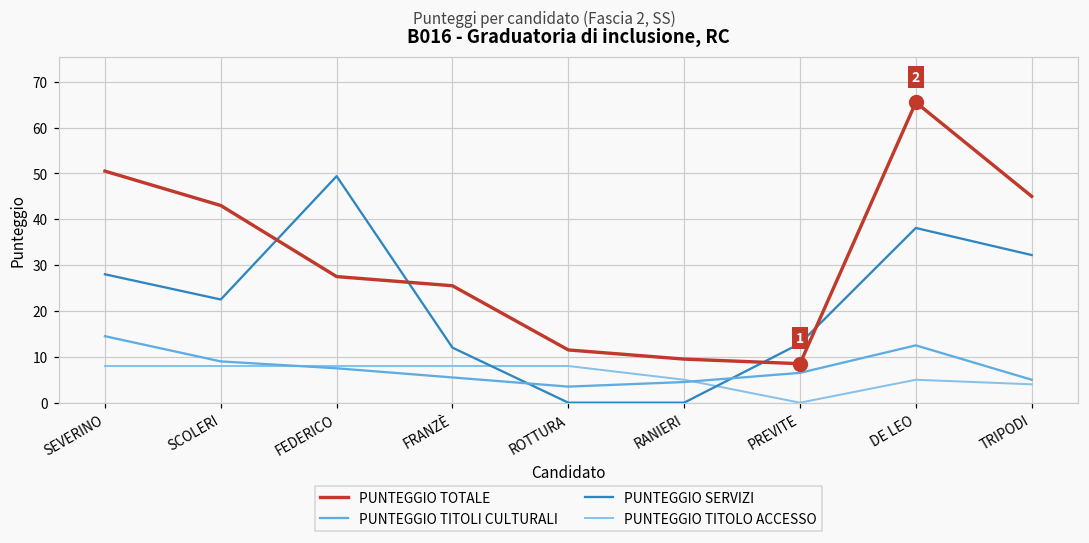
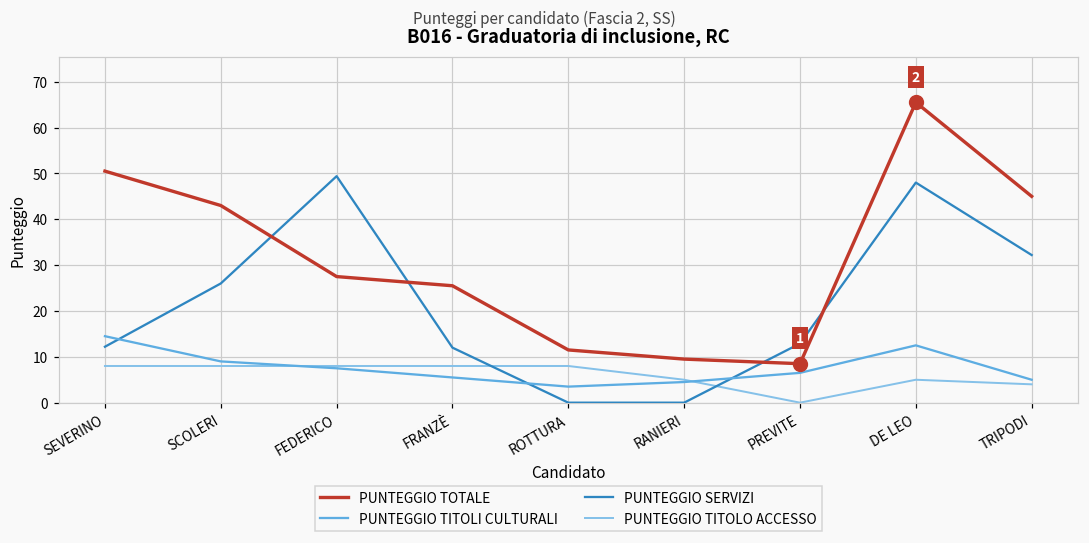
PUNTEGGIO SERVIZI, SEVERINO: 28 -> 12
PUNTEGGIO SERVIZI, SCOLERI: 23 -> 26
PUNTEGGIO SERVIZI, DE LEO: 38 -> 48
